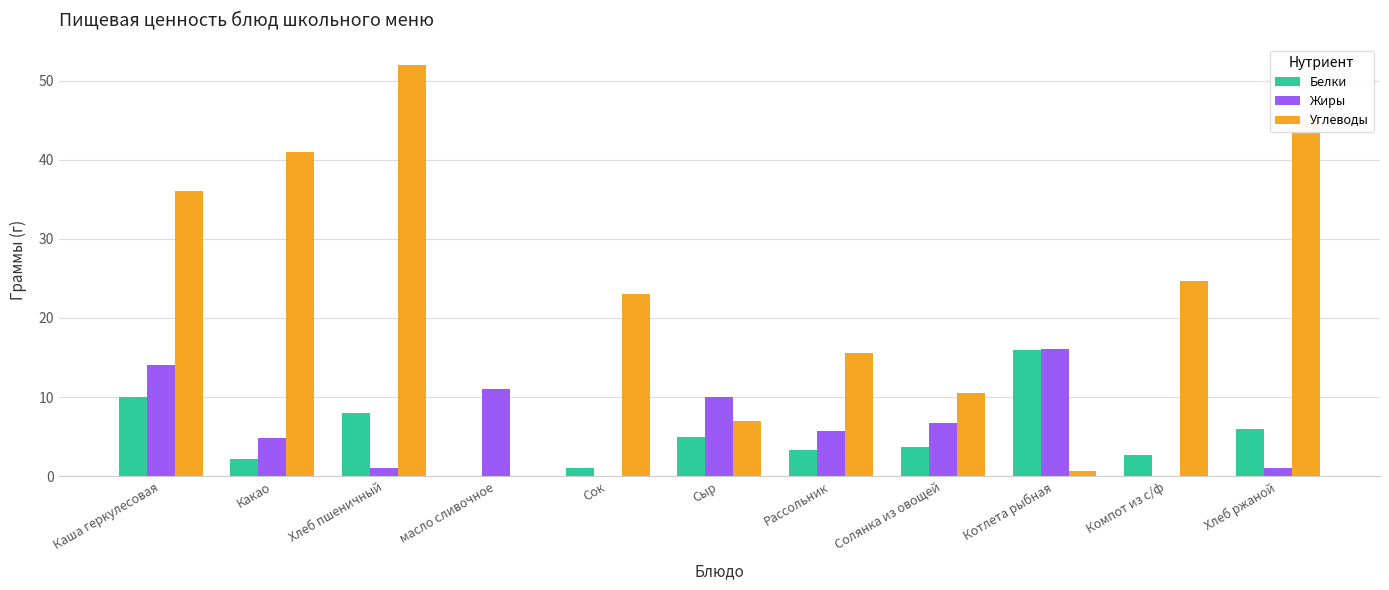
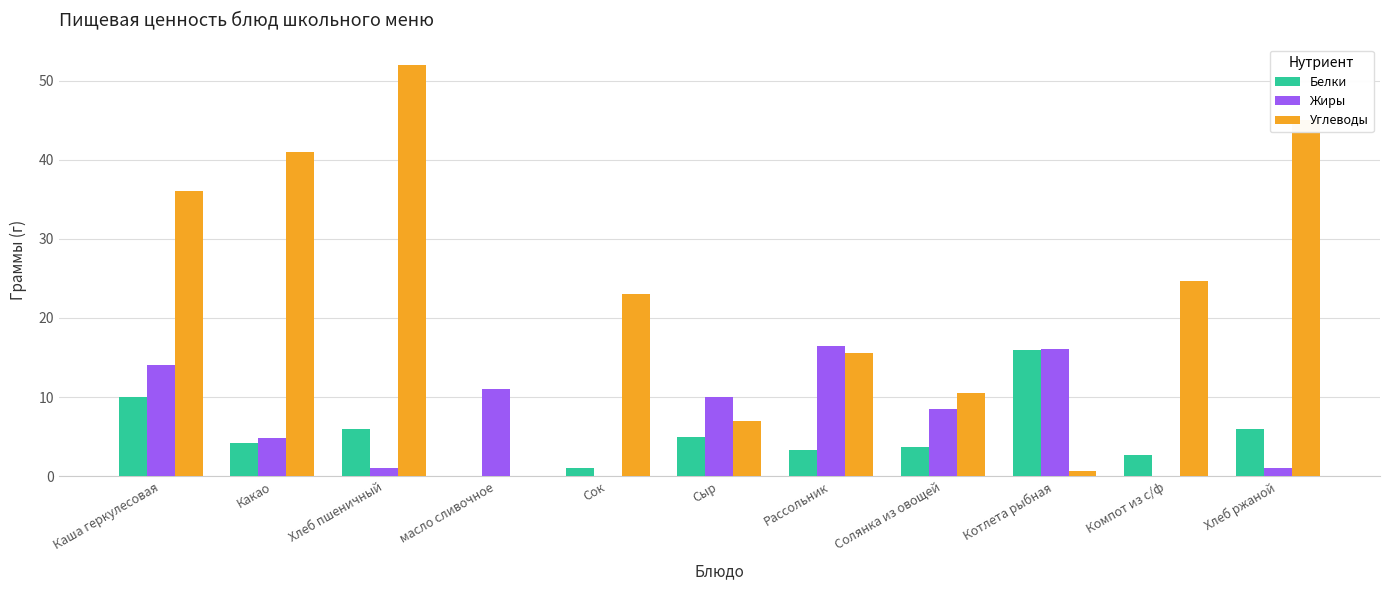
Белки, Какао: 2 -> 4
Белки, Хлеб пшеничный: 8 -> 6
Жиры, Рассольник: 6 -> 16
Жиры, Солянка из овощей: 7 -> 9
